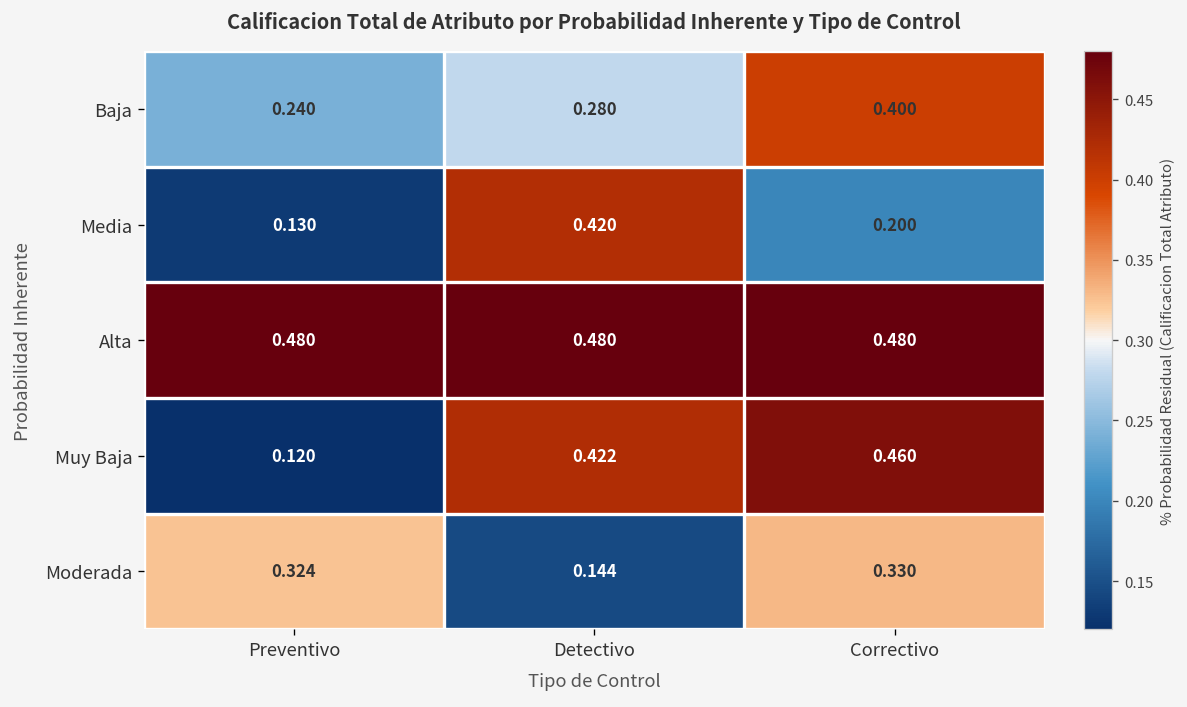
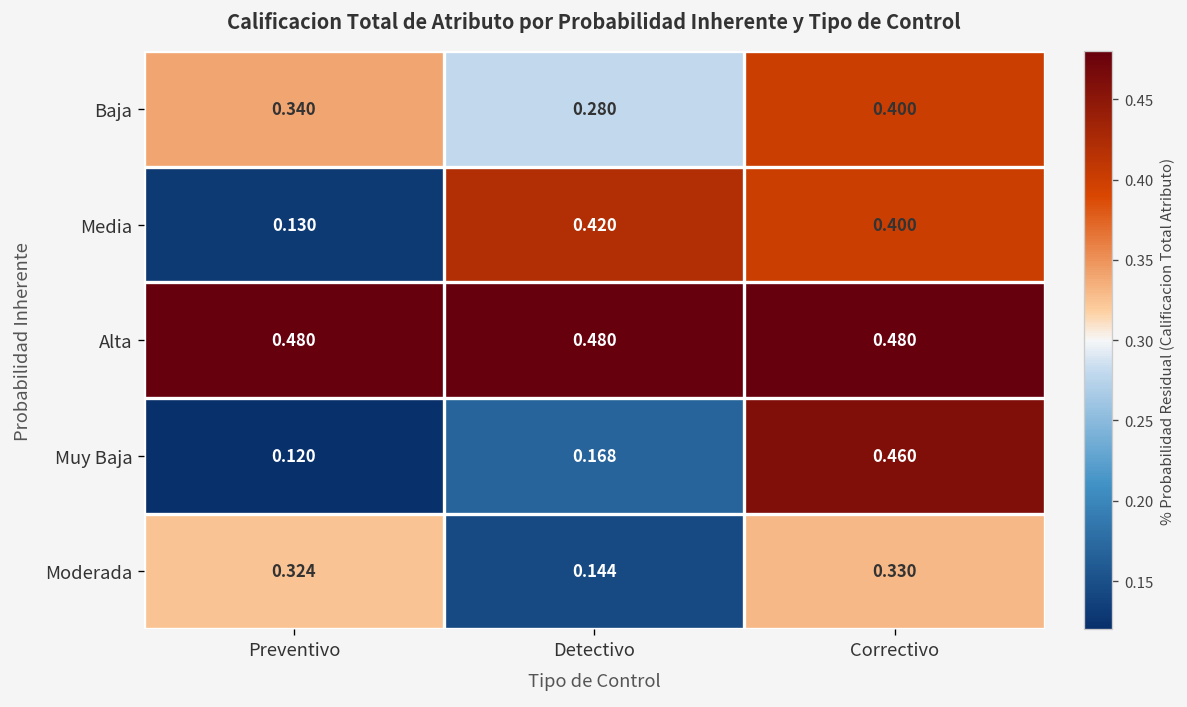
Baja, Preventivo: 0.240 -> 0.340
Media, Correctivo: 0.200 -> 0.400
Muy Baja, Detectivo: 0.422 -> 0.168
